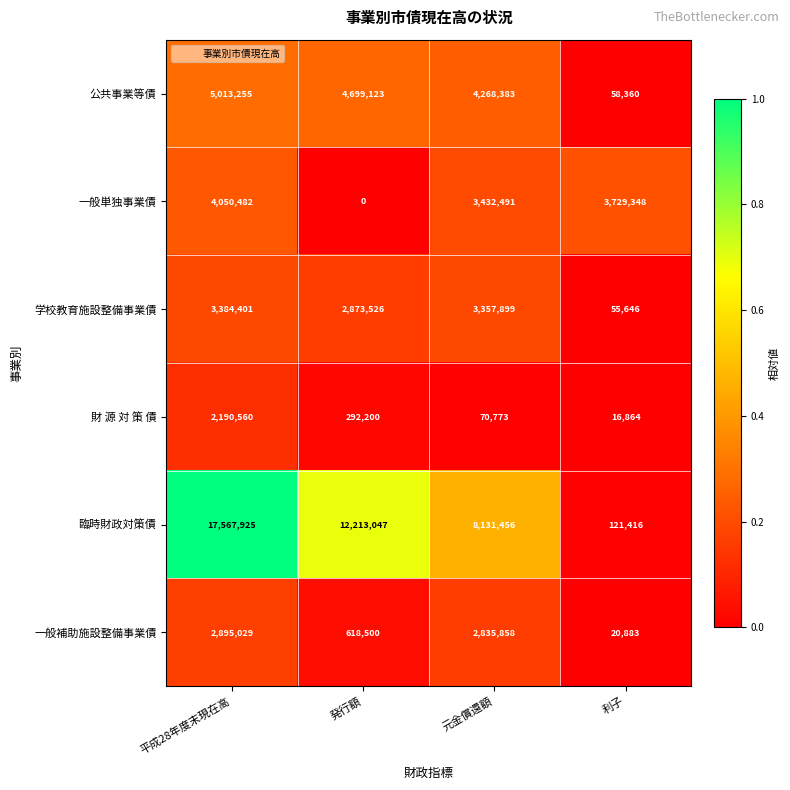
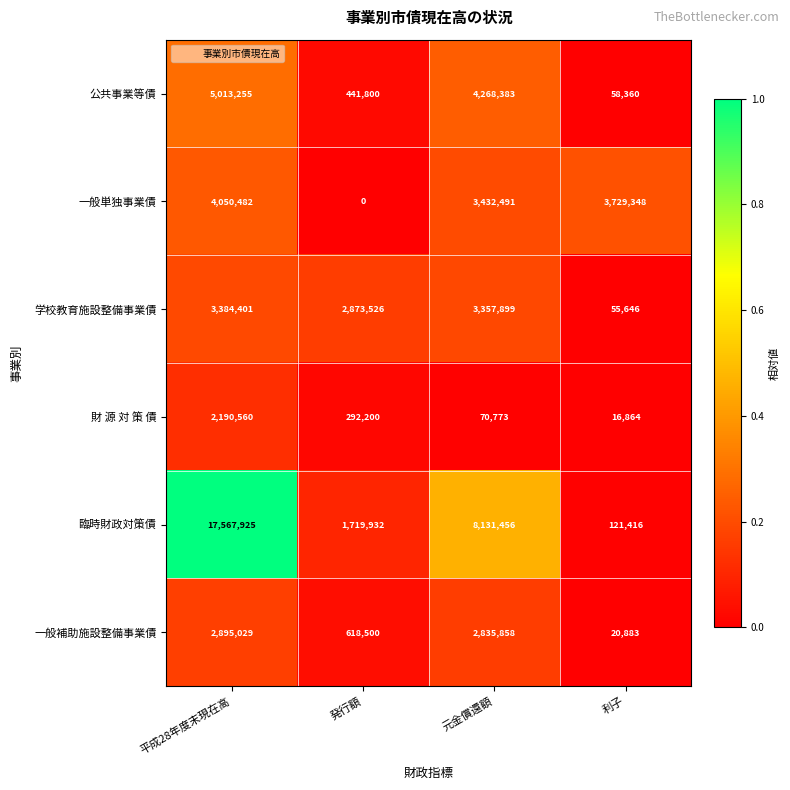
公共事業等債, 発行額: 4,699,123 -> 441,800
臨時財政対策債, 発行額: 12,213,047 -> 1,719,932
